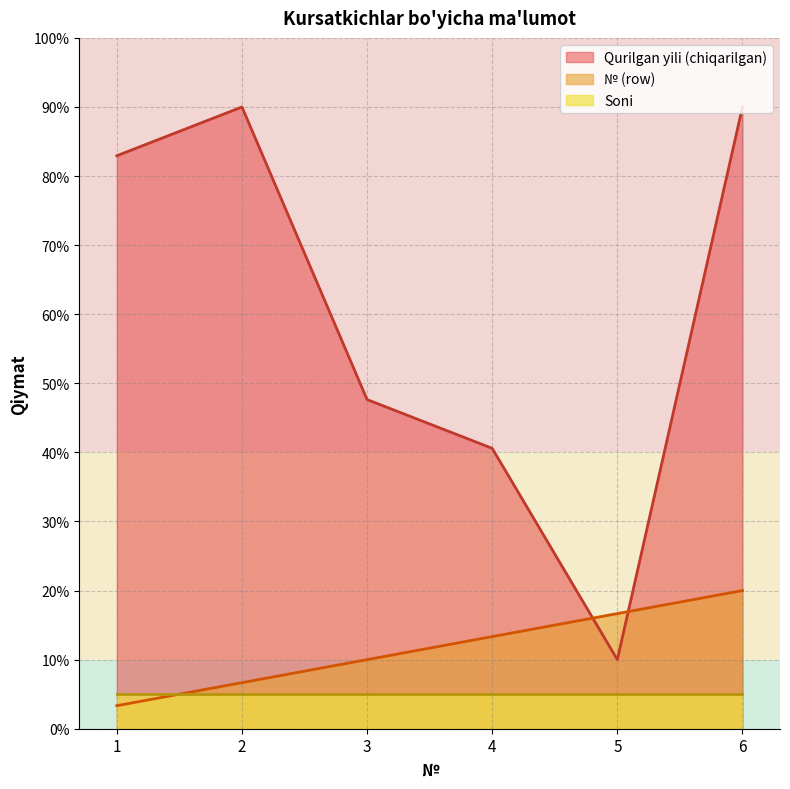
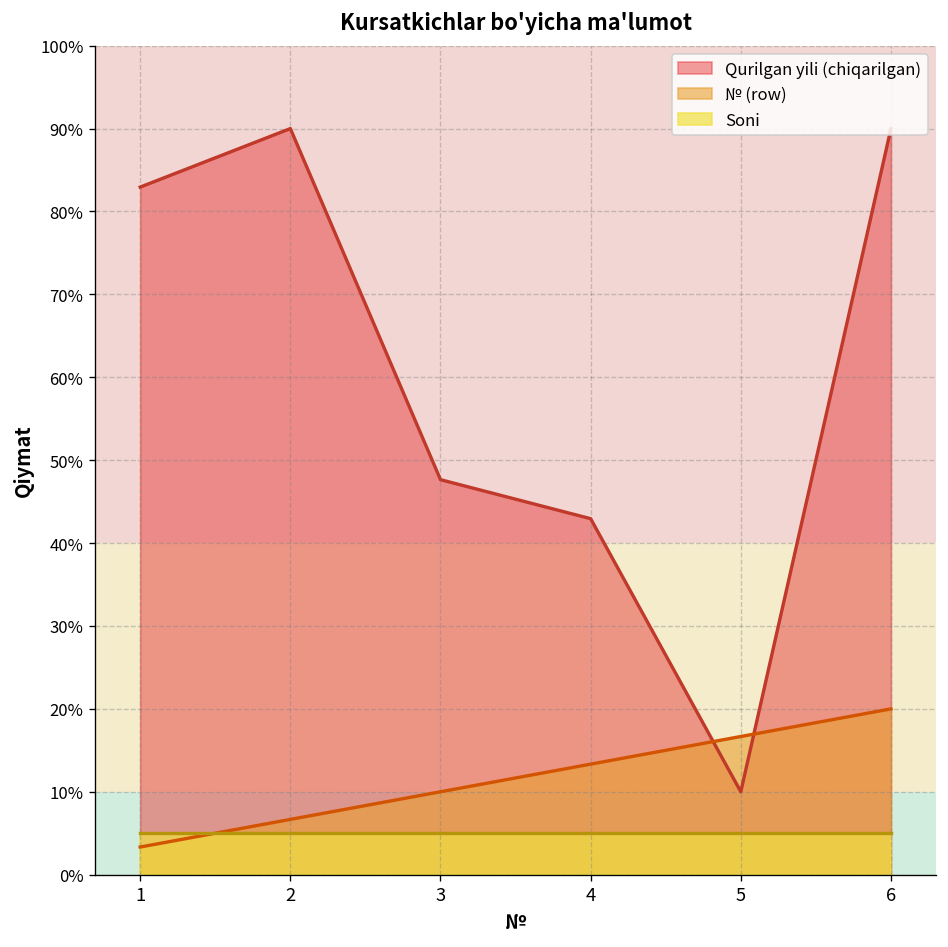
Qurilgan yili (chiqarilgan), 4: 41% -> 43%
